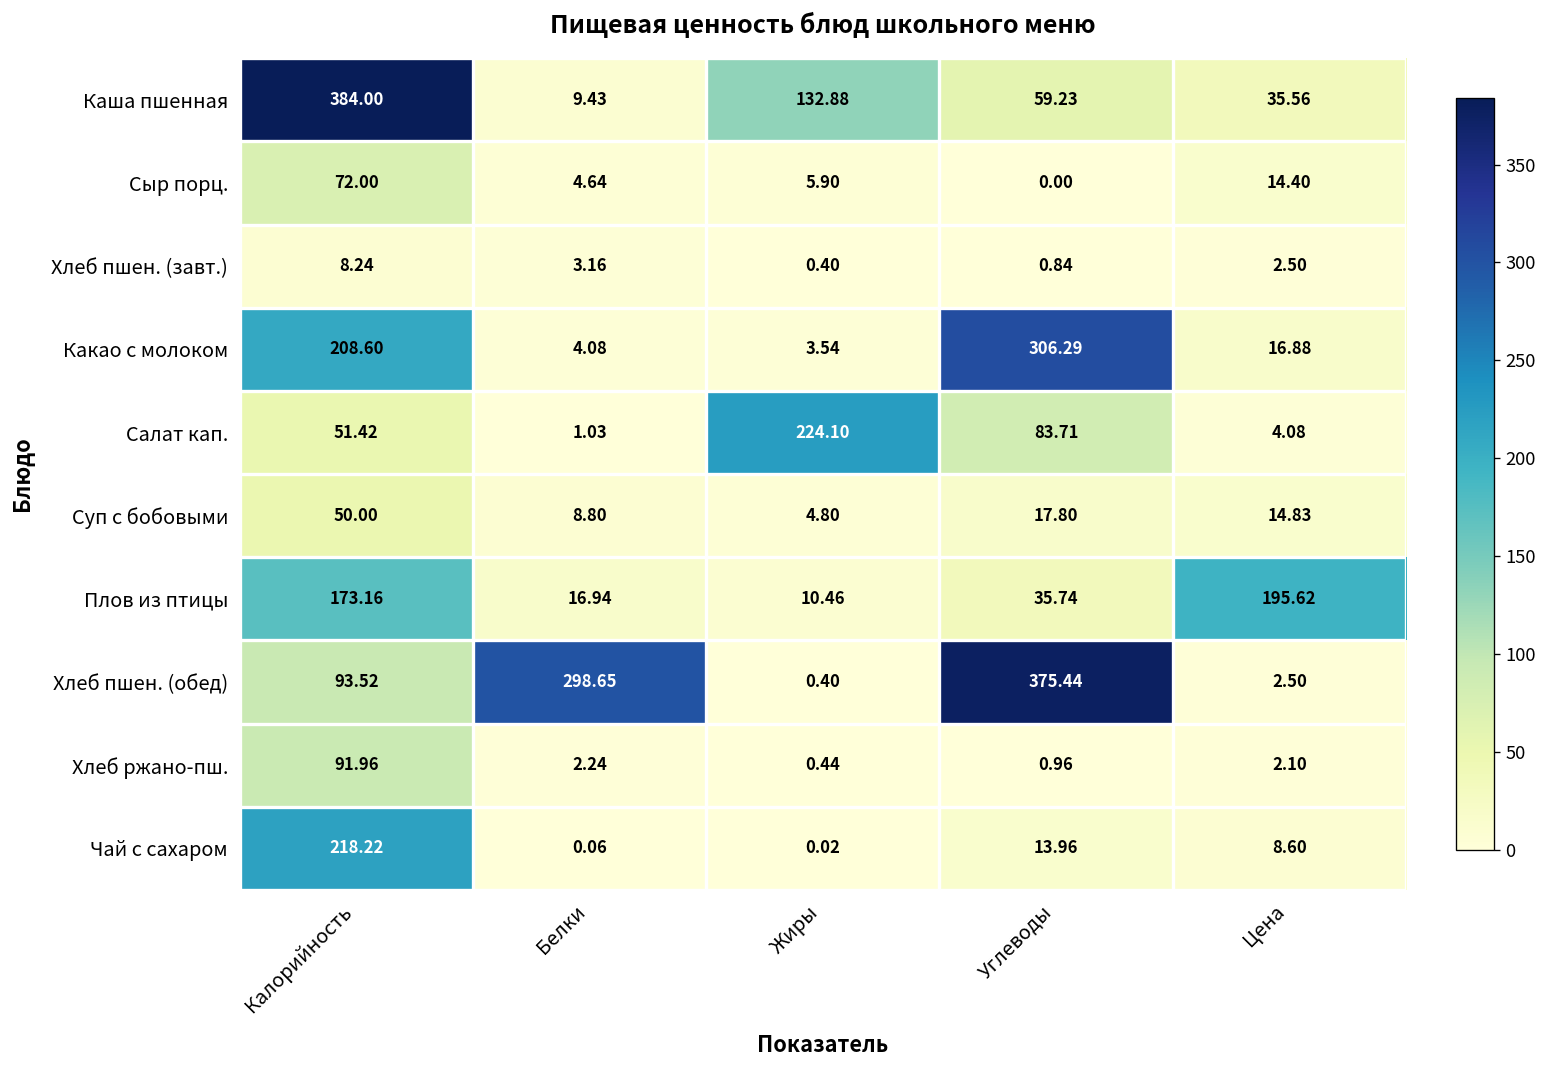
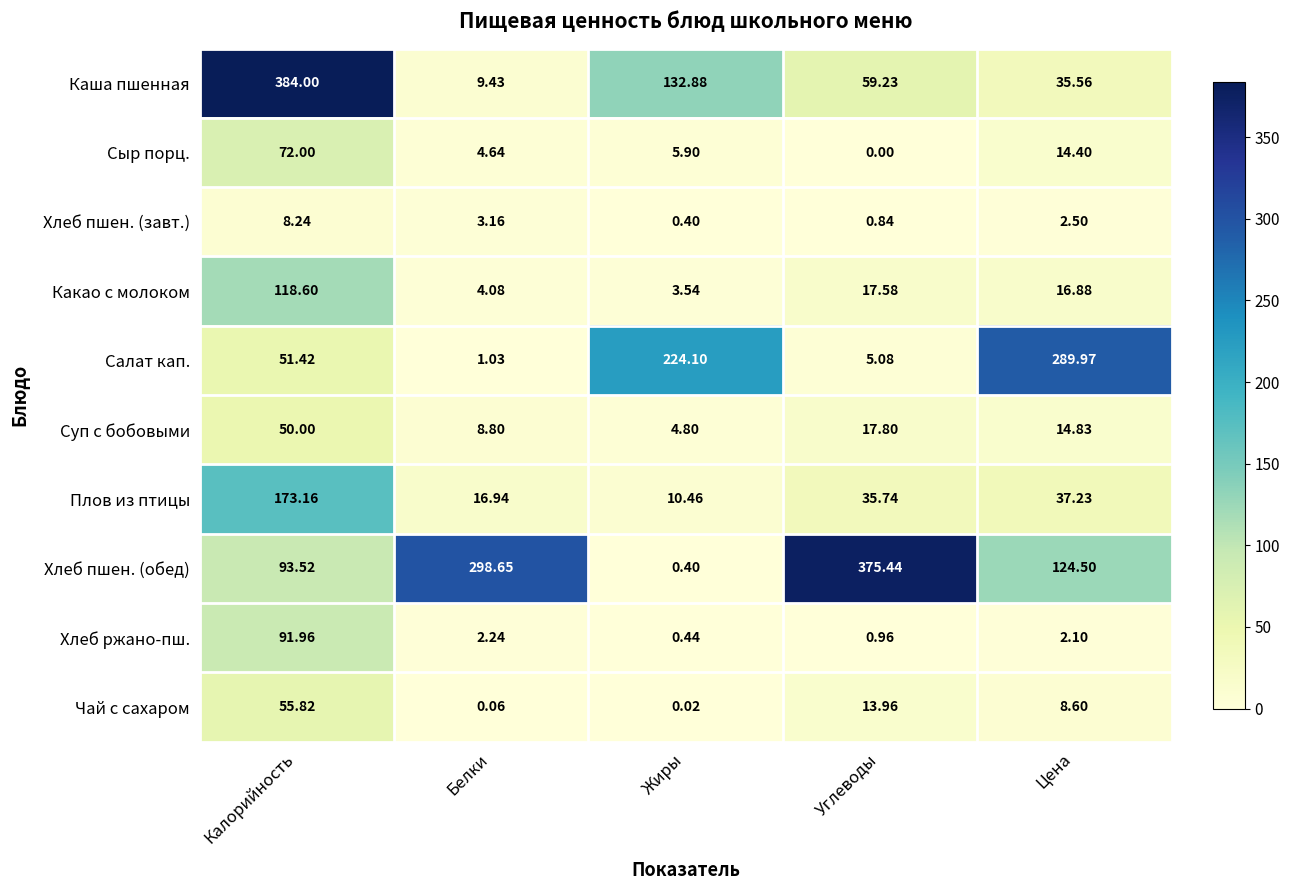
Какао с молоком, Калорийность: 208.60 -> 118.60
Какао с молоком, Углеводы: 306.29 -> 17.58
Салат кап., Углеводы: 83.71 -> 5.08
Салат кап., Цена: 4.08 -> 289.97
Плов из птицы, Цена: 195.62 -> 37.23
Хлеб пшен. (обед), Цена: 2.50 -> 124.50
Чай с сахаром, Калорийность: 218.22 -> 55.82
